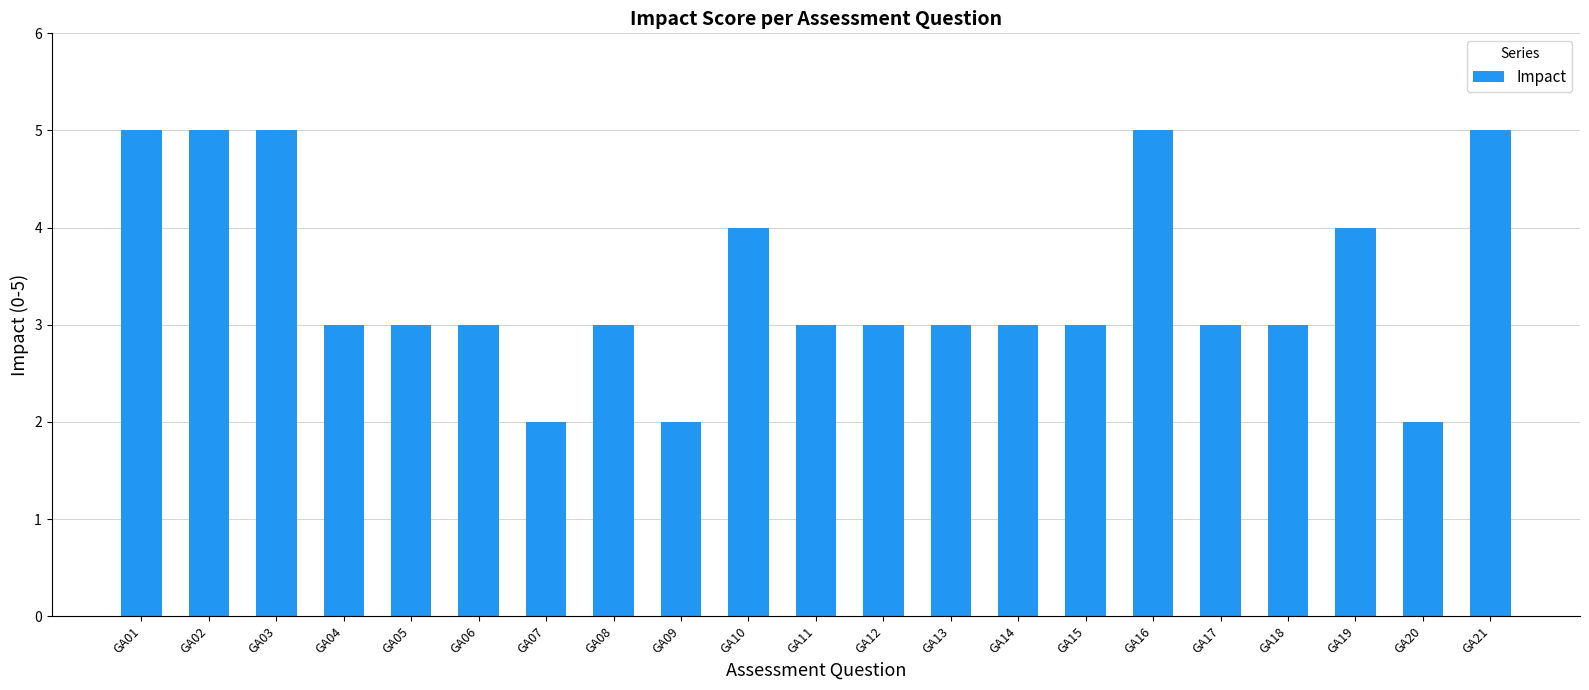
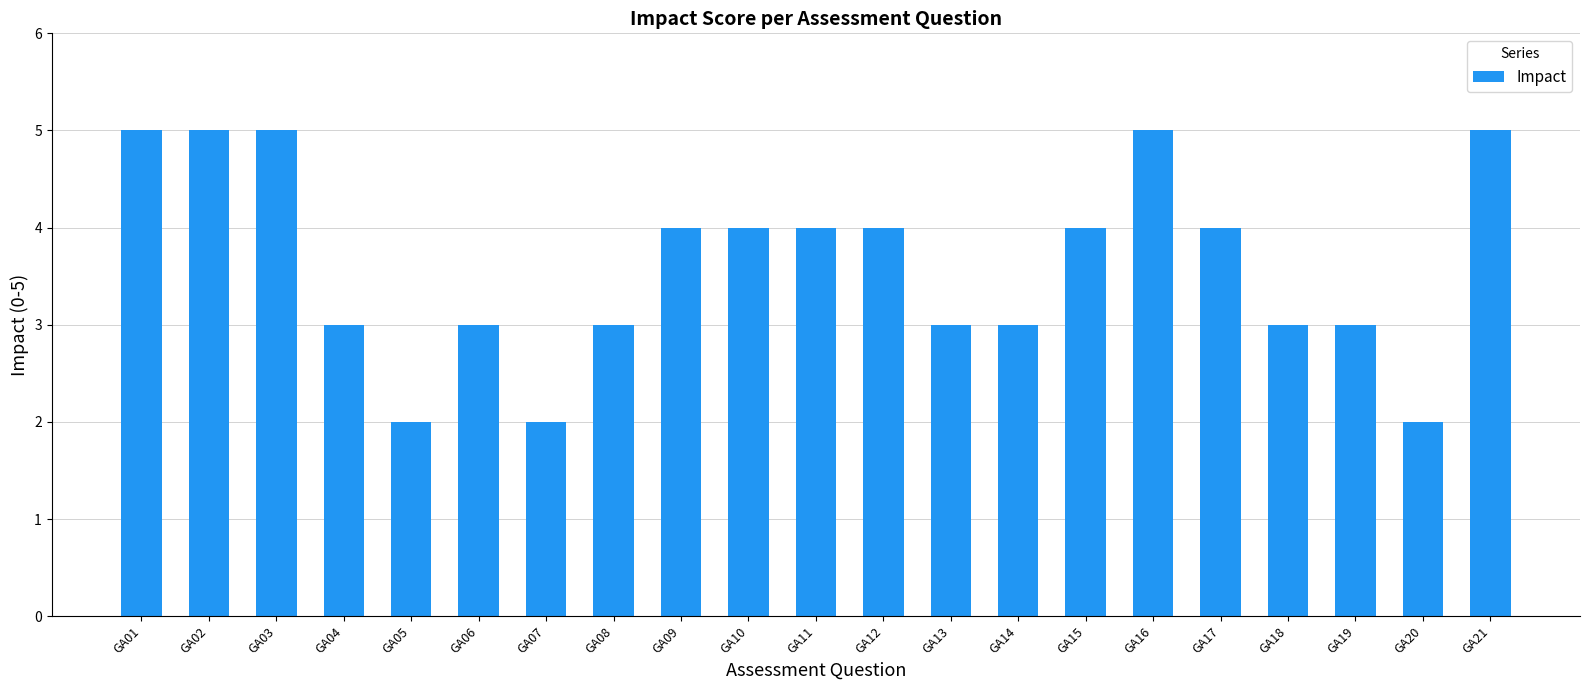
GA05: 3 -> 2
GA09: 2 -> 4
GA11: 3 -> 4
GA12: 3 -> 4
GA15: 3 -> 4
GA17: 3 -> 4
GA19: 4 -> 3
